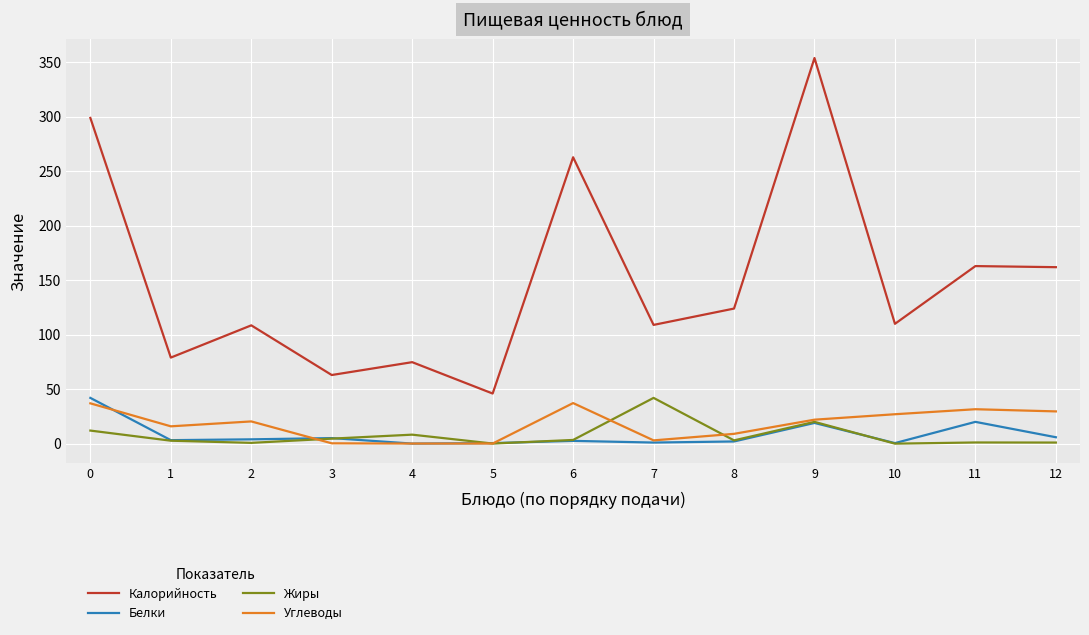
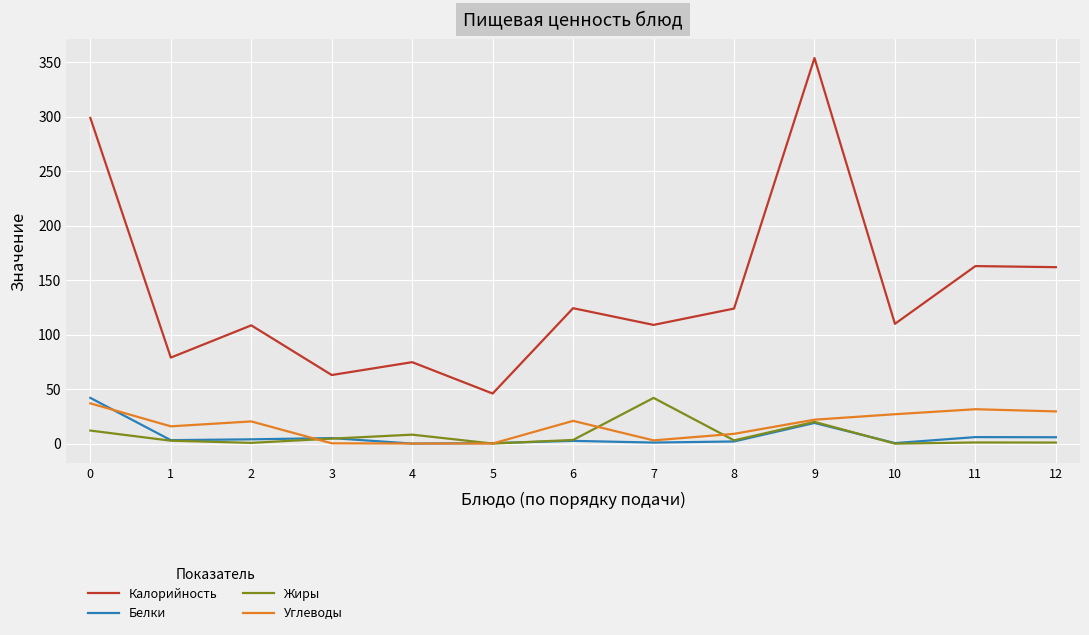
Калорийность, 6: 263 -> 124
Углеводы, 6: 37 -> 21
Белки, 11: 20 -> 6
